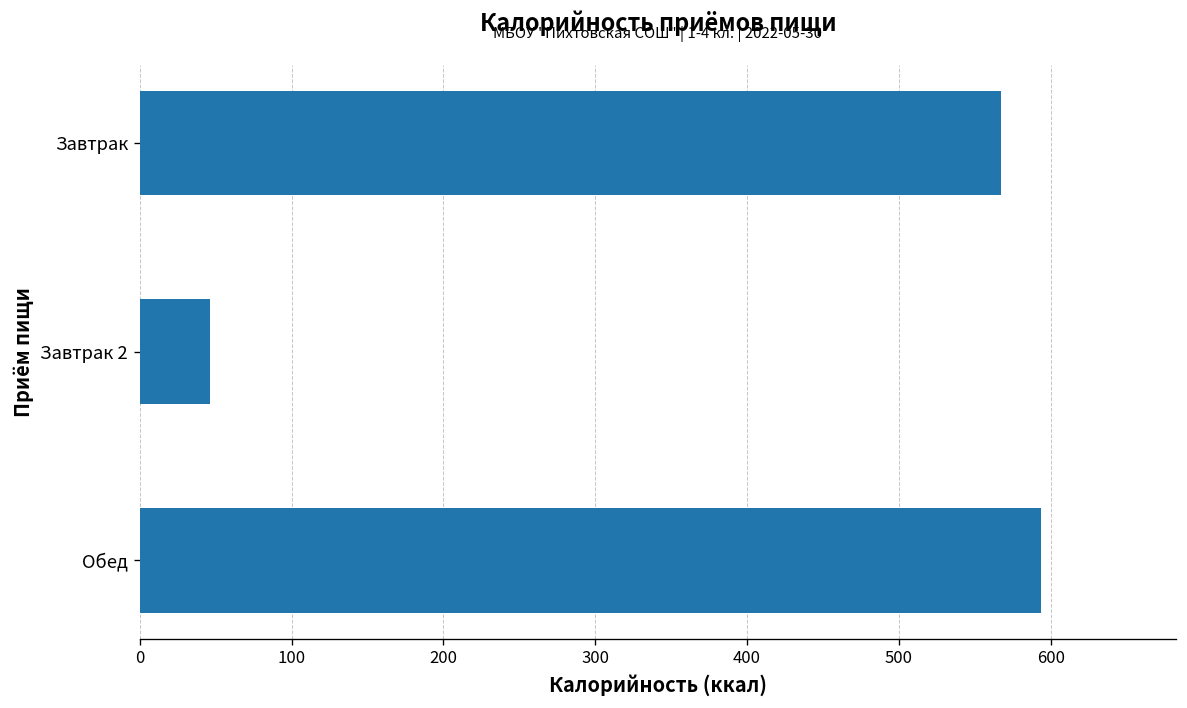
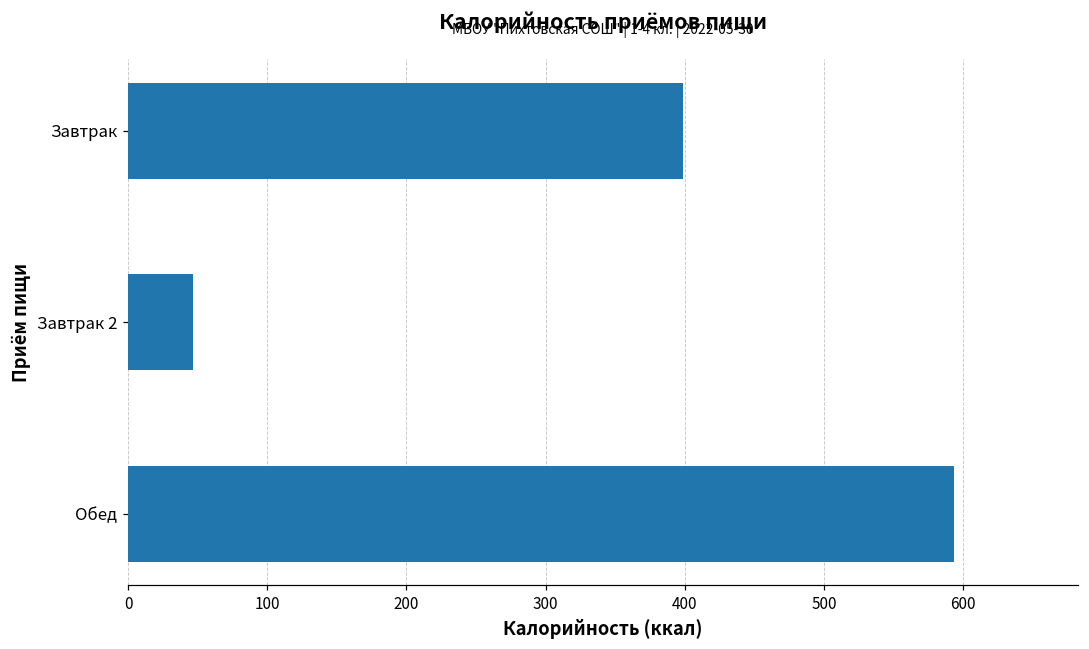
Завтрак: 567 -> 399
